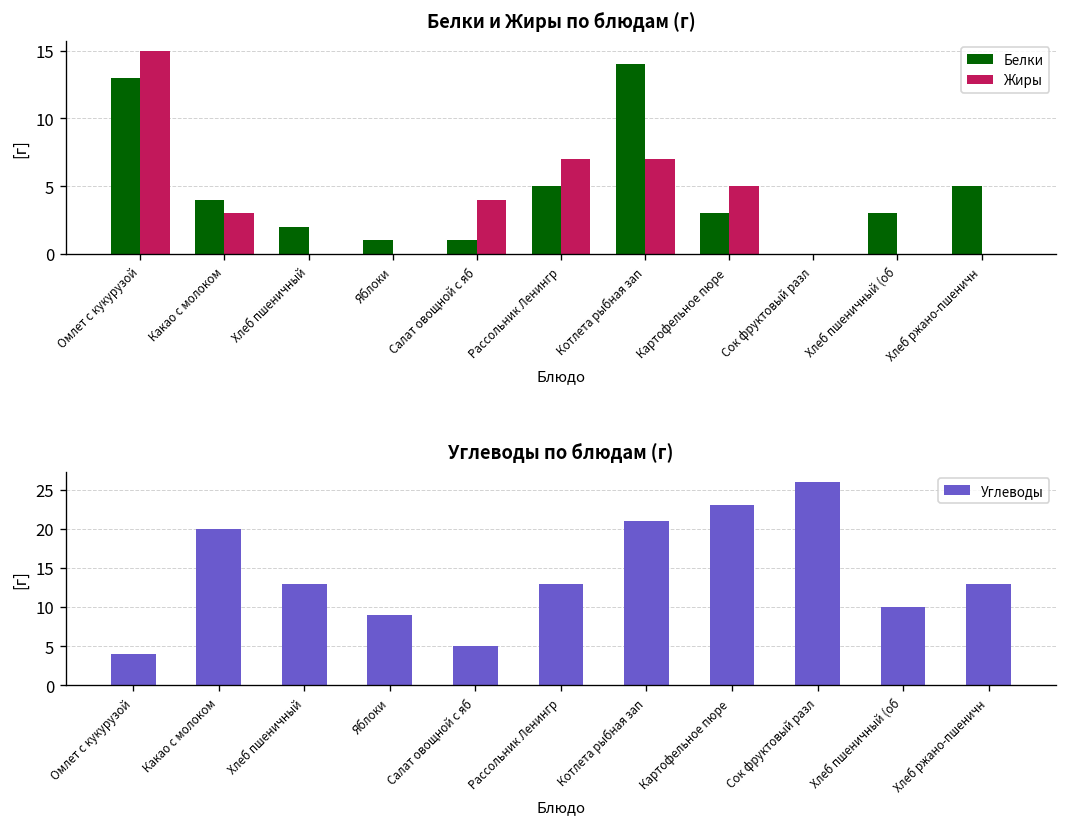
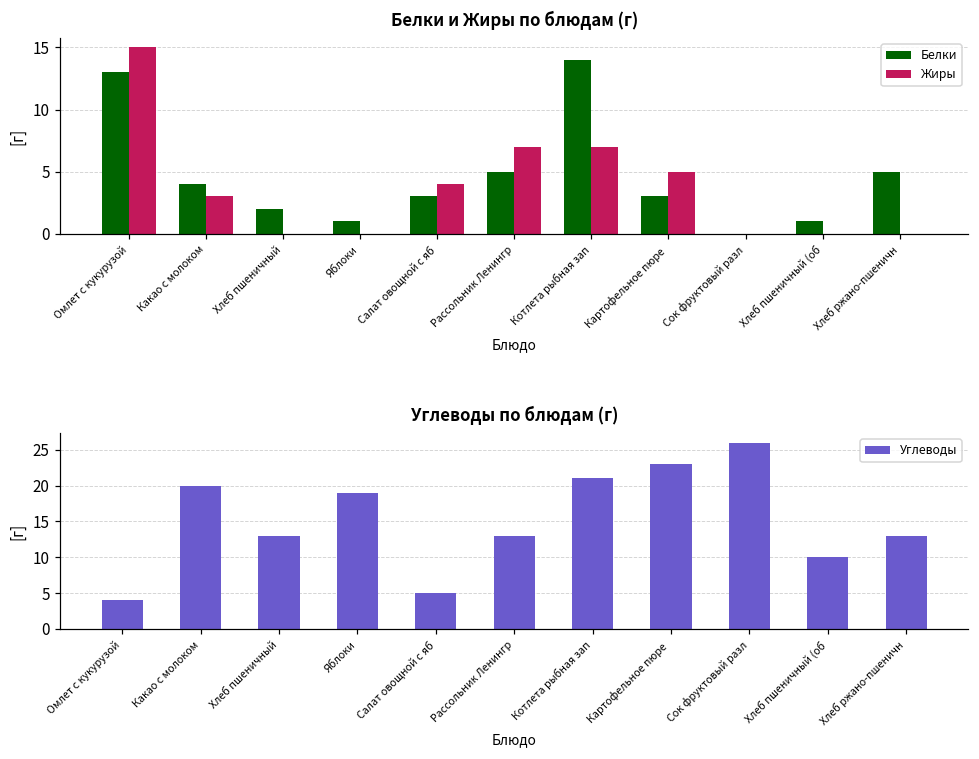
Белки и Жиры по блюдам (г), Белки, Салат овощной с яб: 1 -> 3
Белки и Жиры по блюдам (г), Белки, Хлеб пшеничный (об: 3 -> 1
Углеводы по блюдам (г), Яблоки: 9 -> 19
